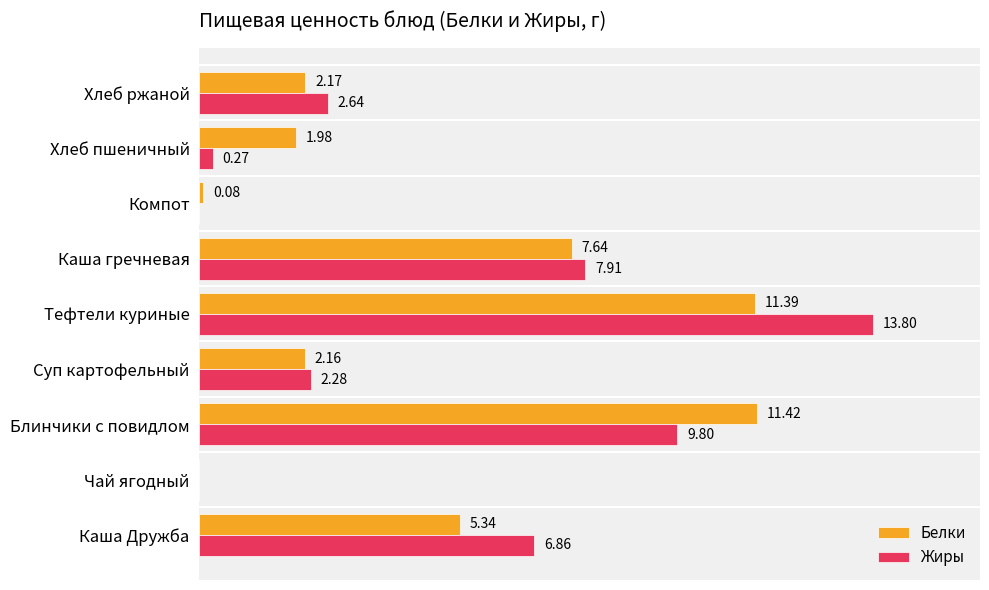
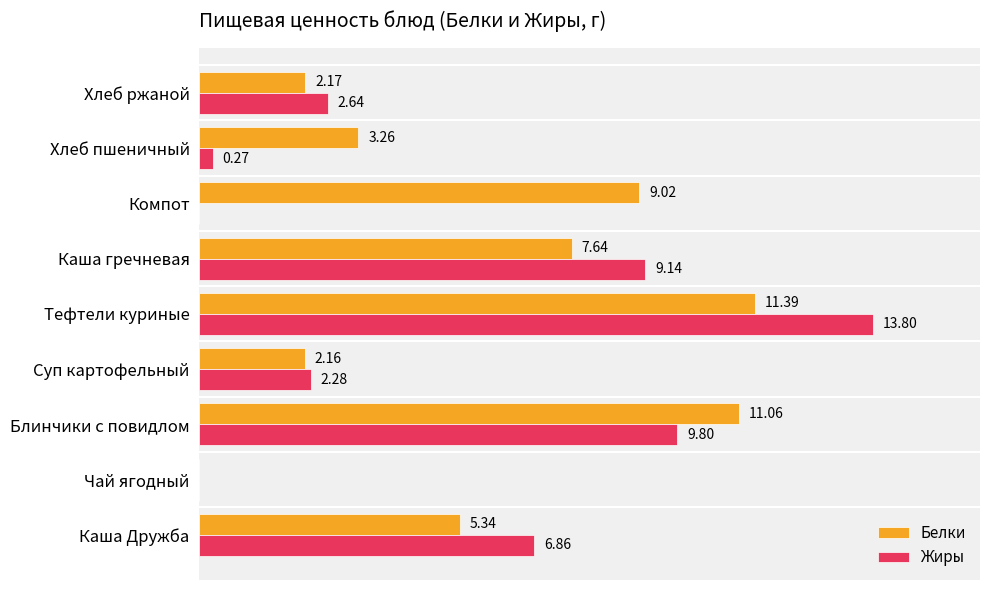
Белки, Хлеб пшеничный: 1.98 -> 3.26
Белки, Компот: 0.08 -> 9.02
Жиры, Каша гречневая: 7.91 -> 9.14
Белки, Блинчики с повидлом: 11.42 -> 11.06
